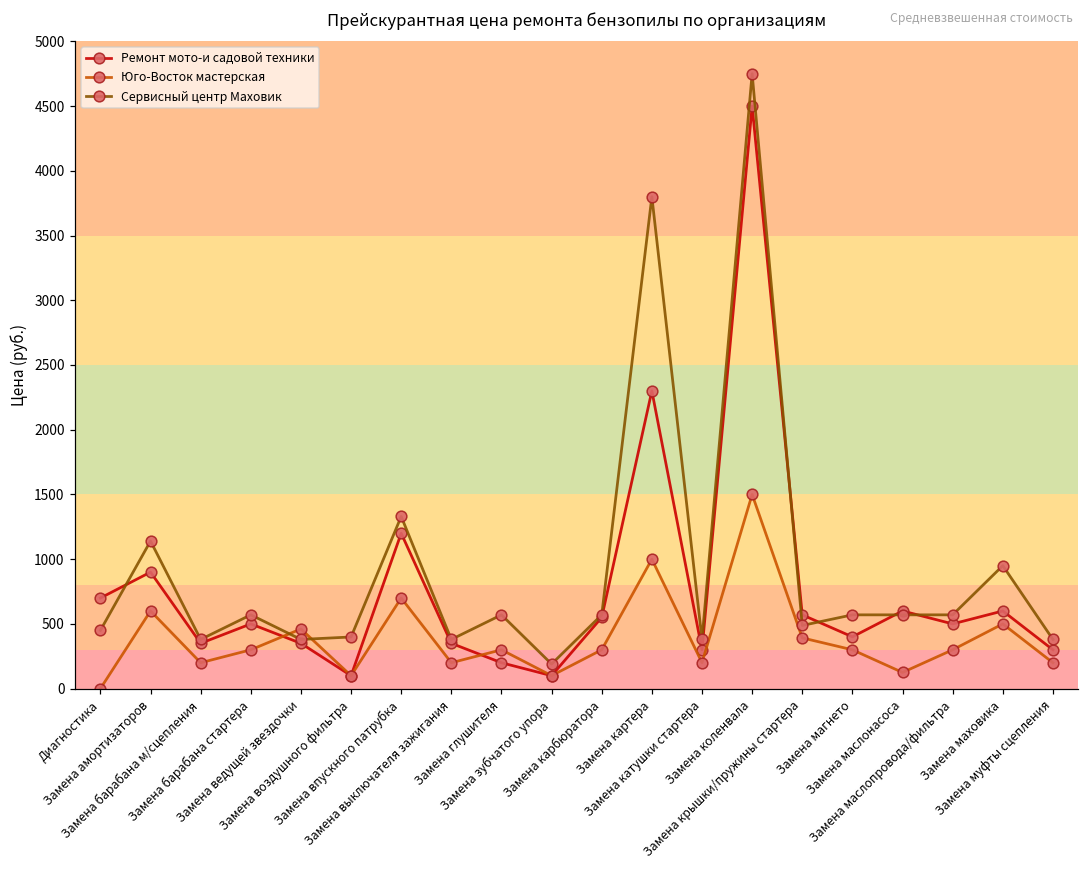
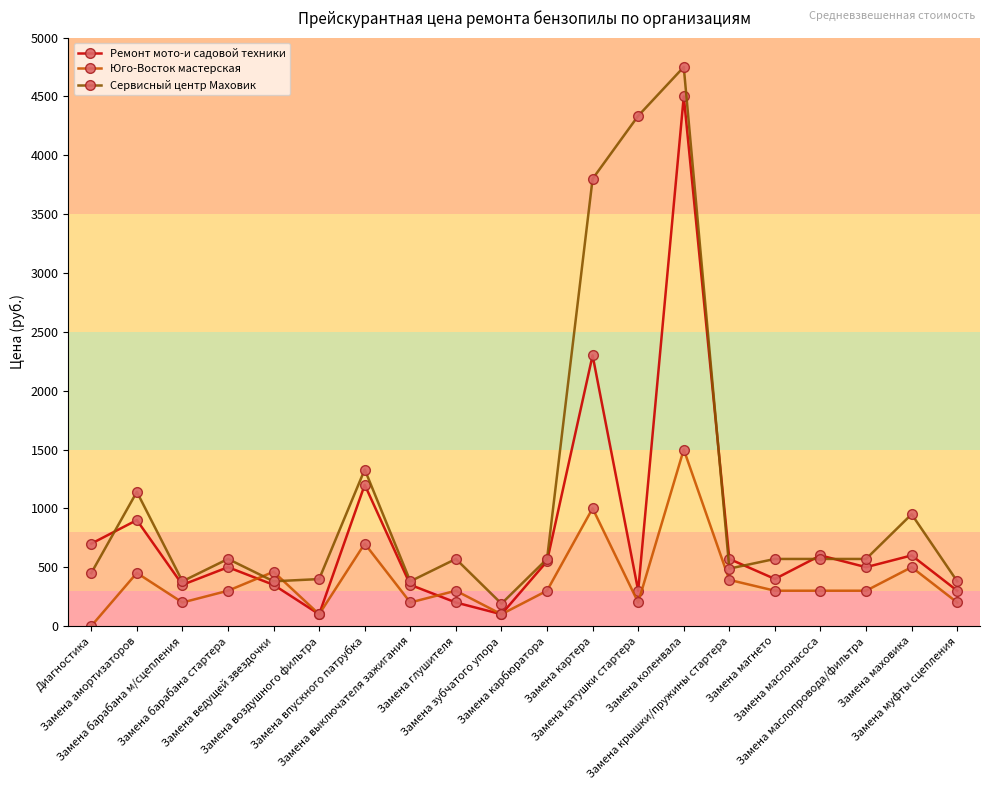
Юго-Восток мастерская, Замена амортизаторов: 600 -> 450
Сервисный центр Маховик, Замена катушки стартера: 380 -> 4340
Юго-Восток мастерская, Замена маслонасоса: 130 -> 300
